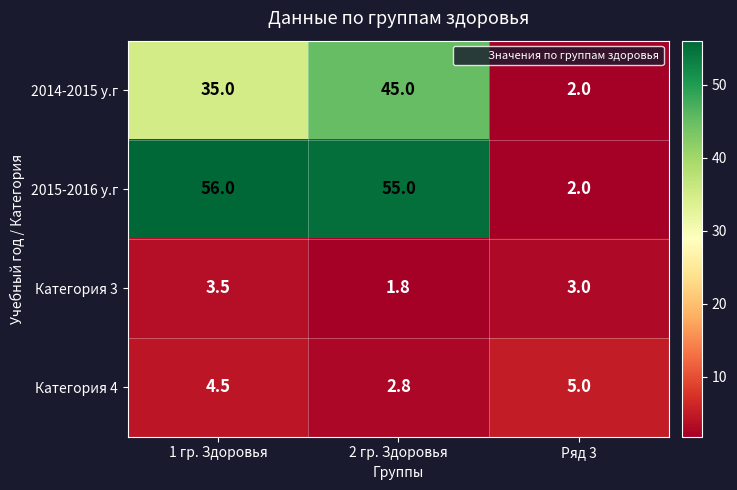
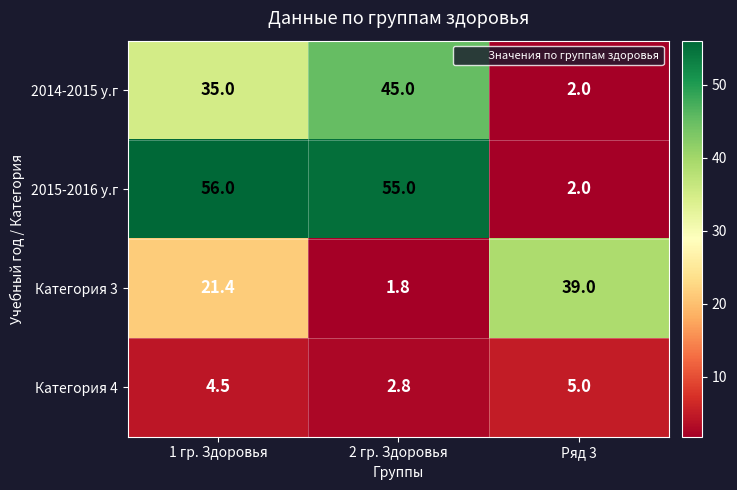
Категория 3, 1 гр. Здоровья: 3.5 -> 21.4
Категория 3, Ряд 3: 3.0 -> 39.0
